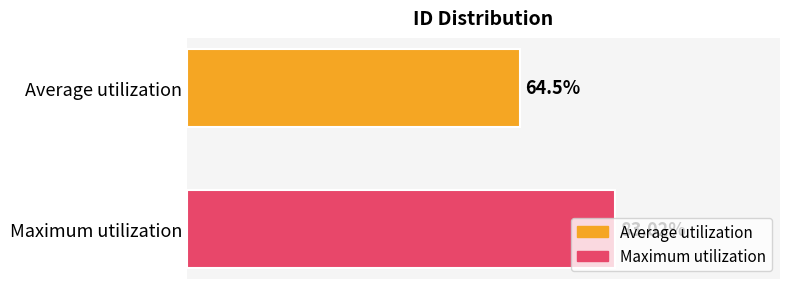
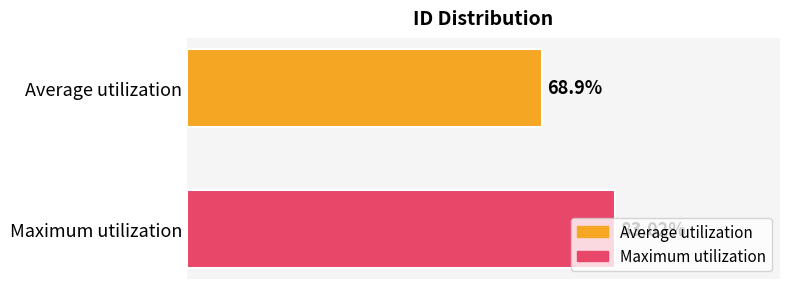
Average utilization: 64.5% -> 68.9%
